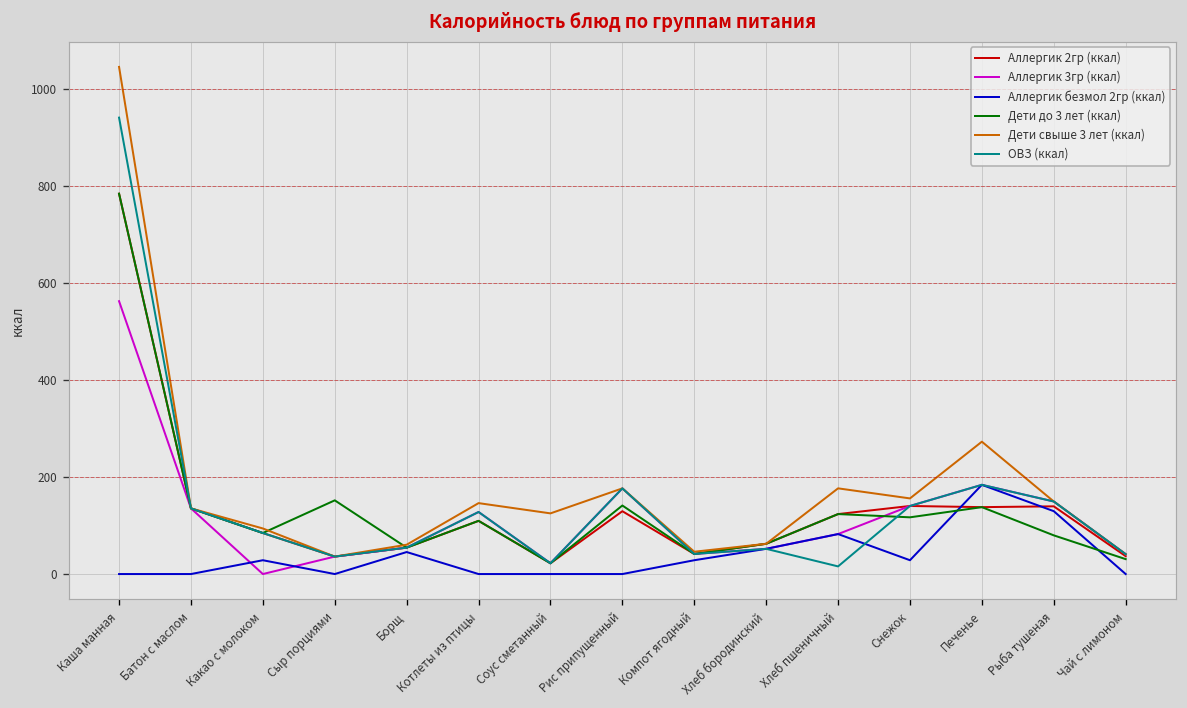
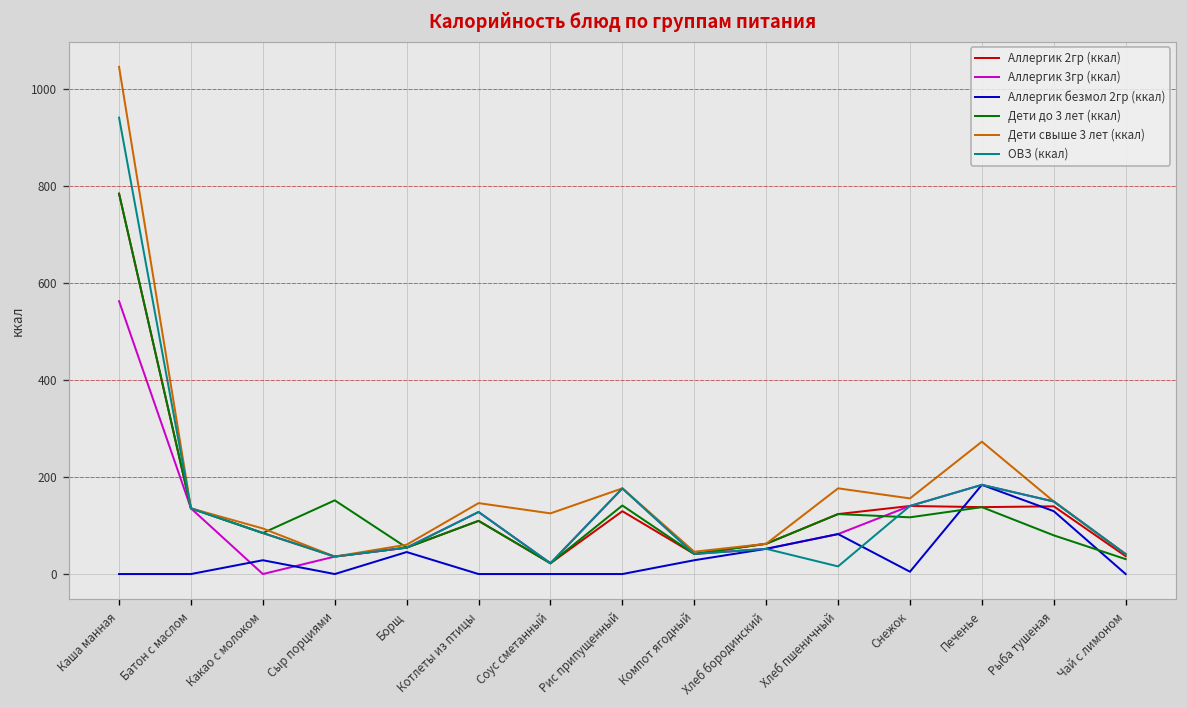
Аллергик безмол 2гр (ккал), Снежок: 30 -> 0
